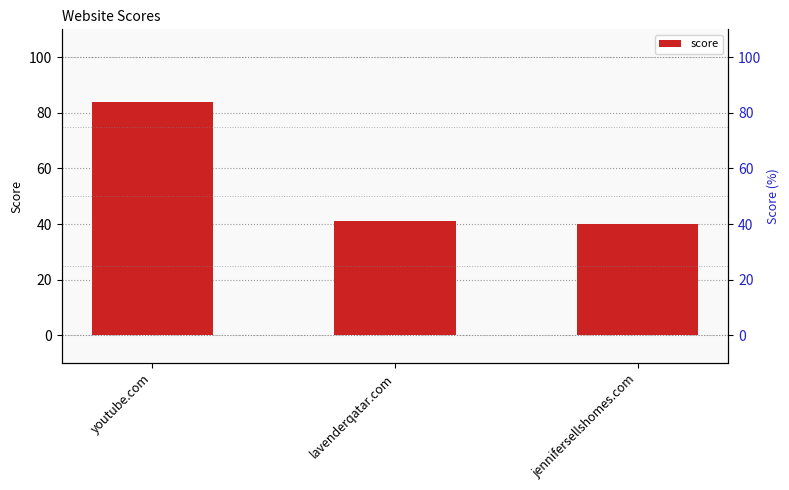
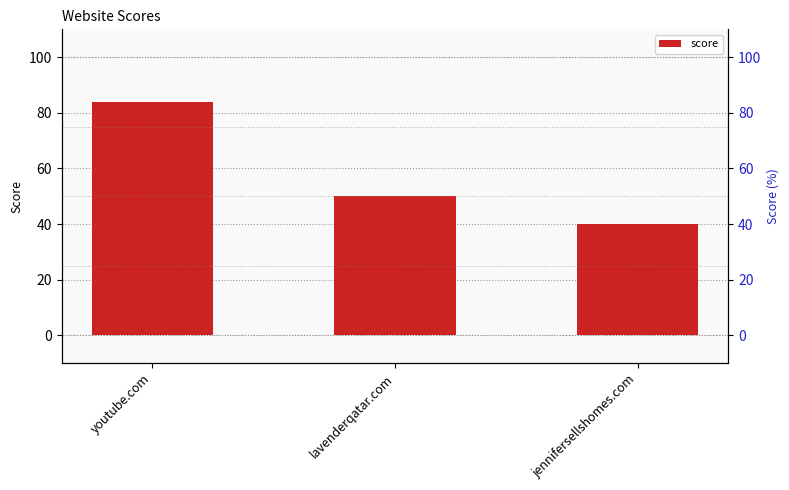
lavenderqatar.com: 41 -> 50
